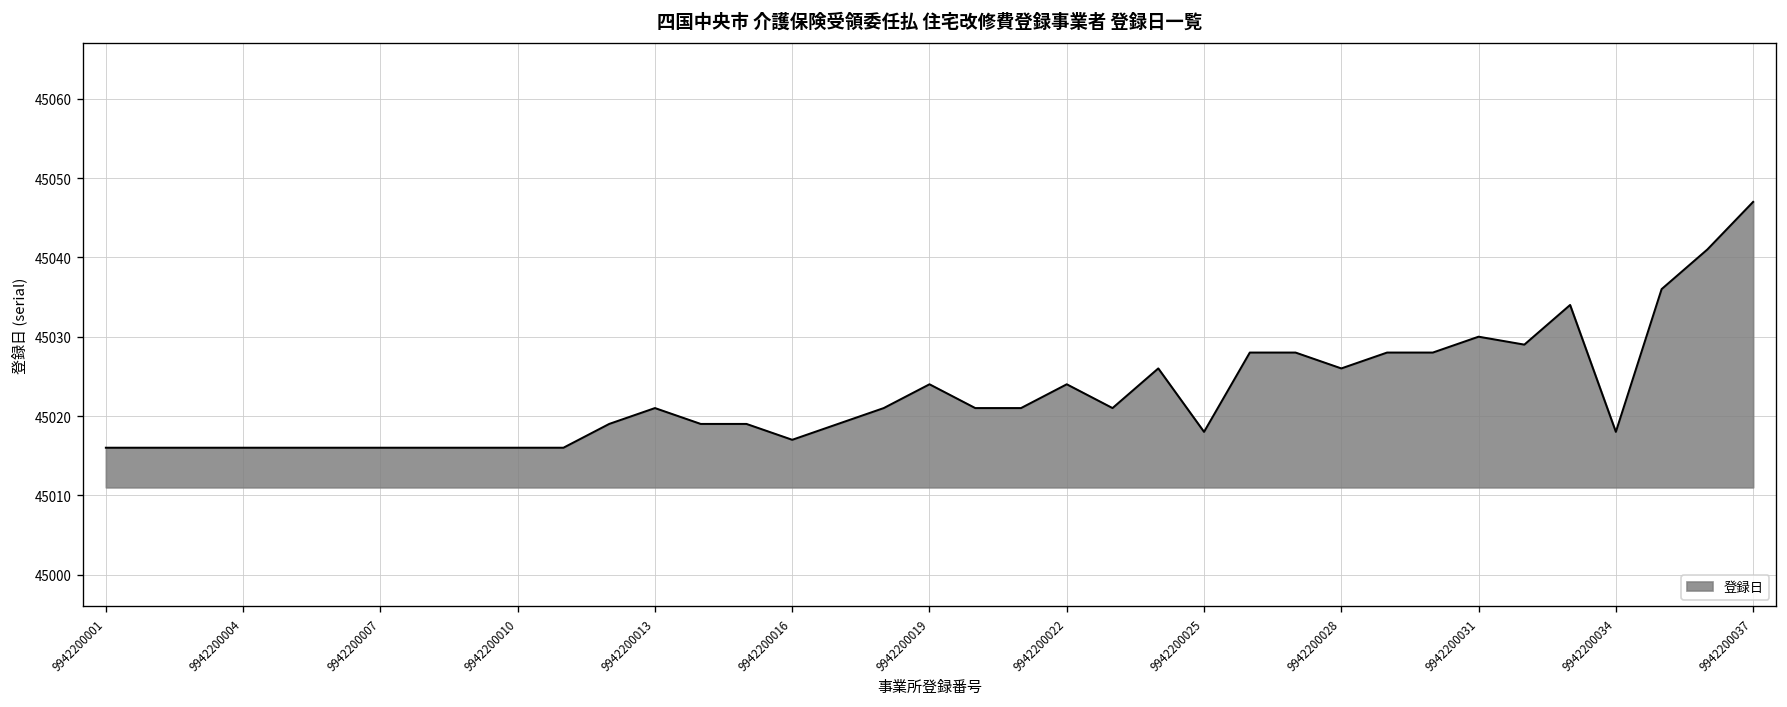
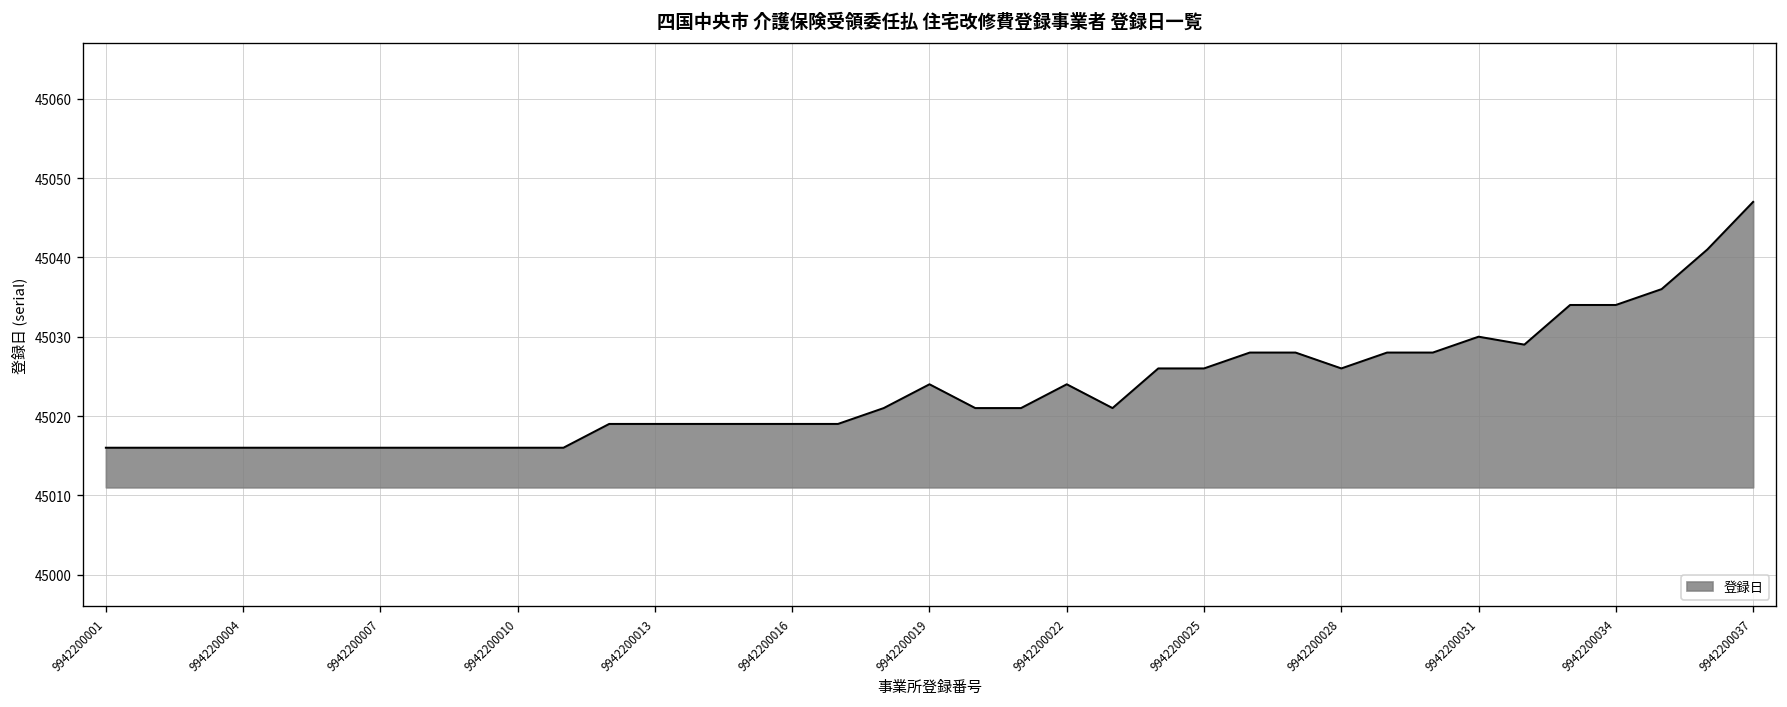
9942200013: 45021 -> 45019
9942200016: 45017 -> 45019
9942200025: 45018 -> 45026
9942200034: 45018 -> 45034
